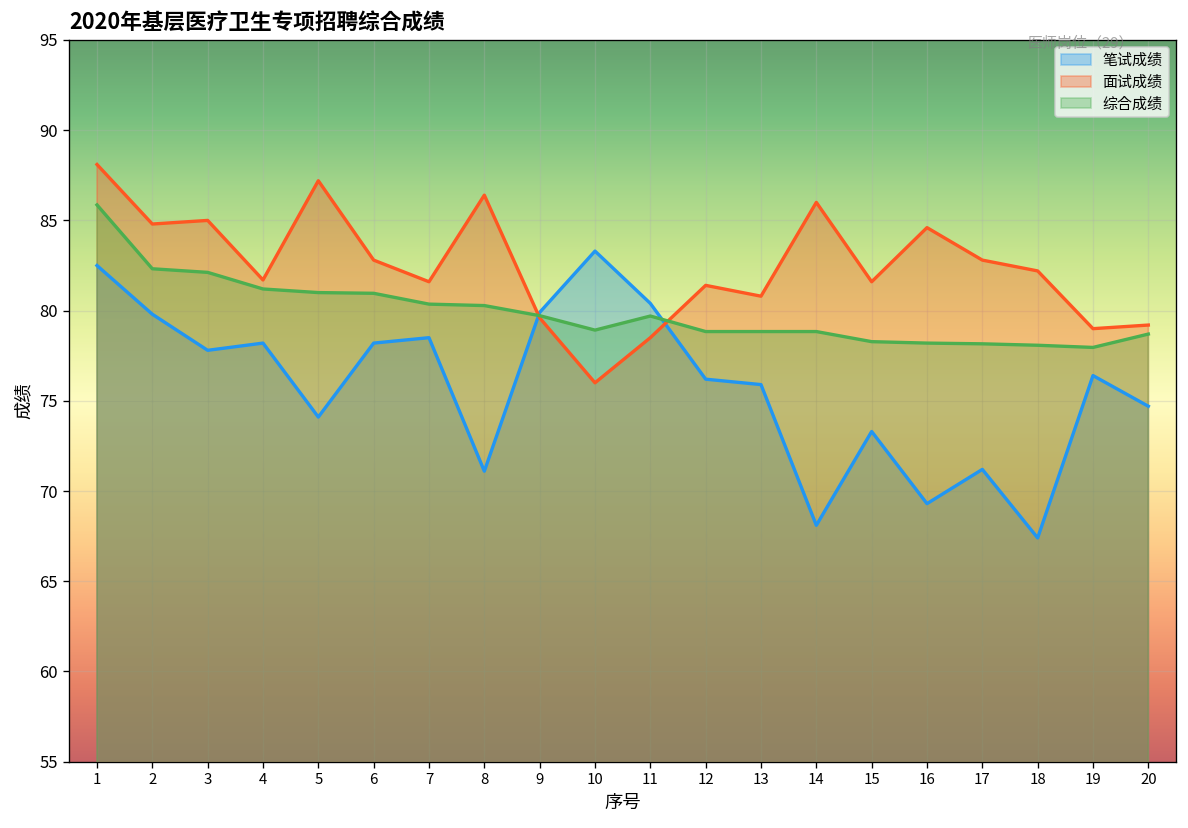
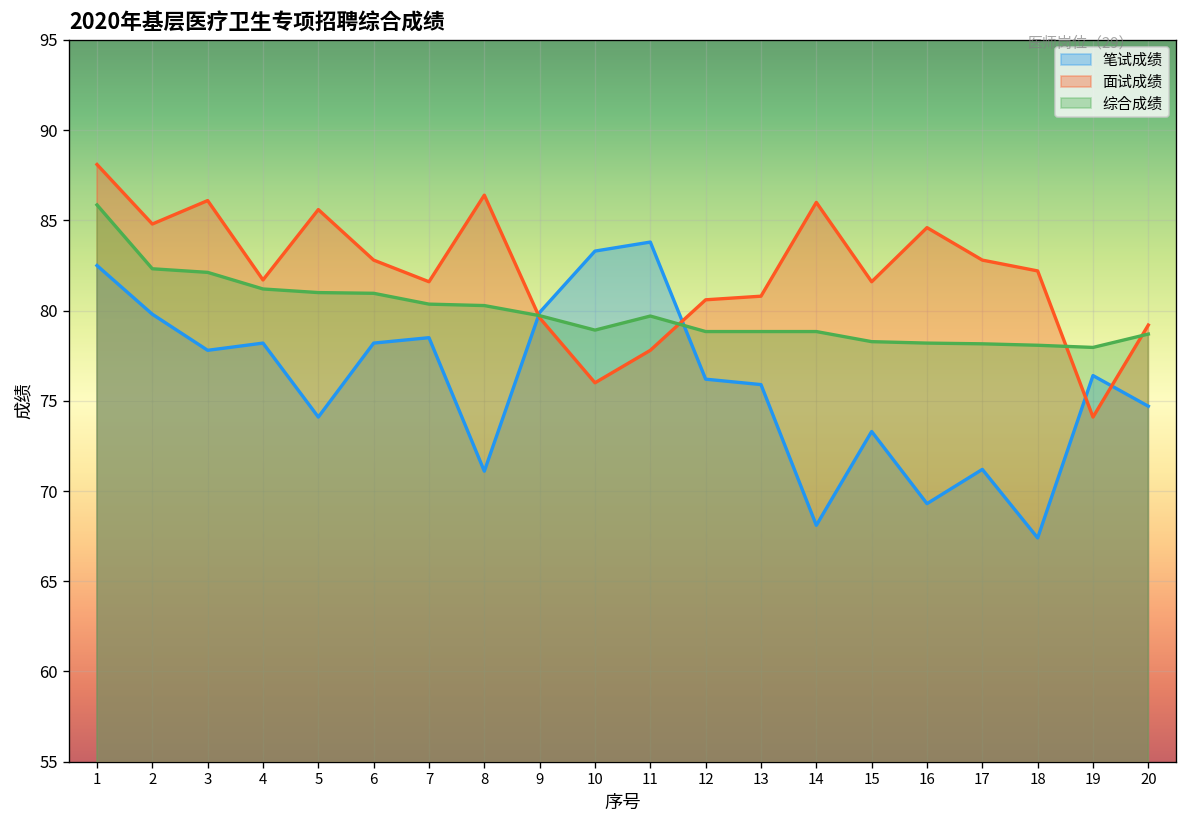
2020年基层医疗卫生专项招聘综合成绩, 面试成绩, 3: 85.0 -> 86.1
2020年基层医疗卫生专项招聘综合成绩, 面试成绩, 5: 87.2 -> 85.6
2020年基层医疗卫生专项招聘综合成绩, 笔试成绩, 11: 80.4 -> 83.8
2020年基层医疗卫生专项招聘综合成绩, 面试成绩, 11: 78.5 -> 77.8
2020年基层医疗卫生专项招聘综合成绩, 面试成绩, 12: 81.4 -> 80.6
2020年基层医疗卫生专项招聘综合成绩, 面试成绩, 19: 79.0 -> 74.1
